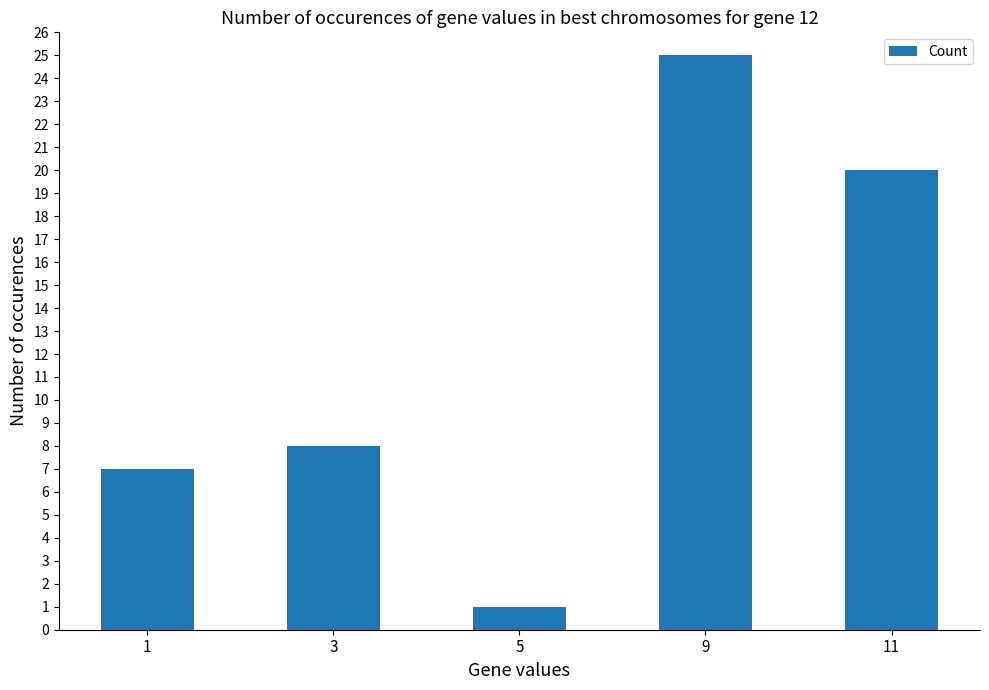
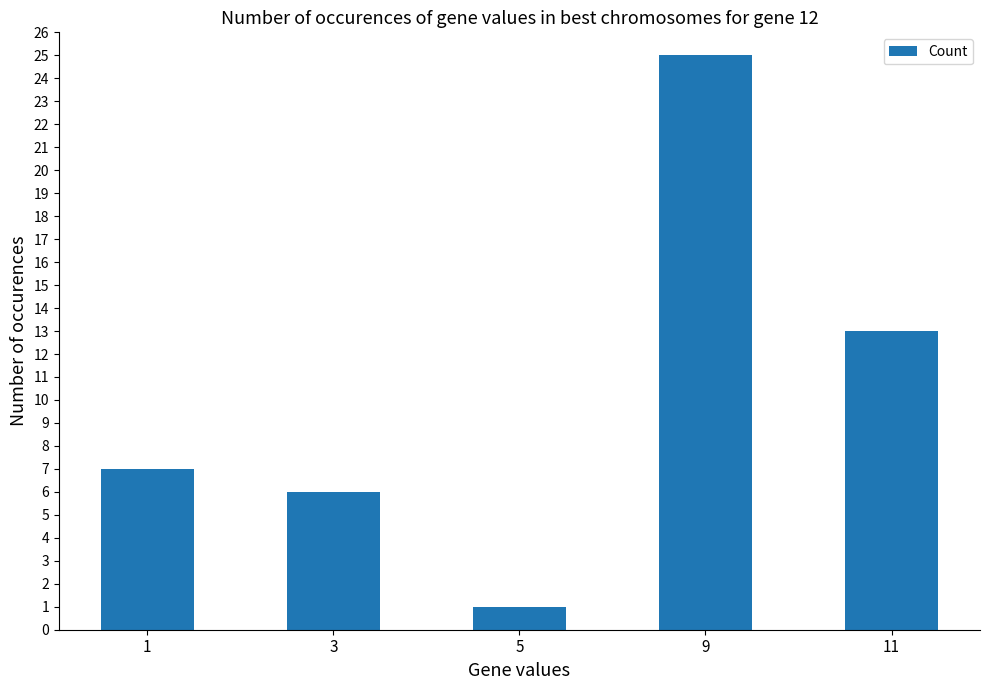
3: 8 -> 6
11: 20 -> 13
